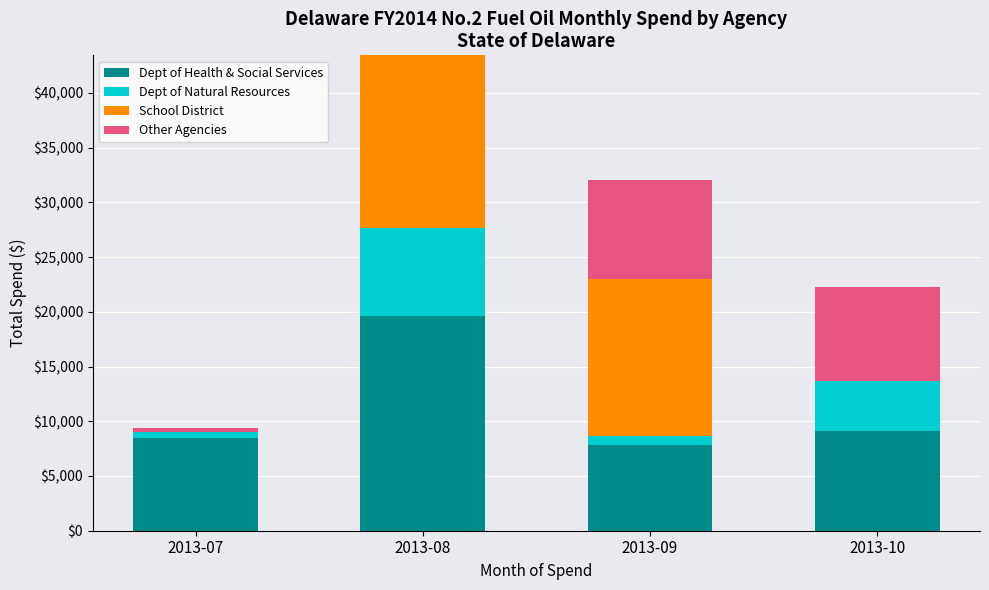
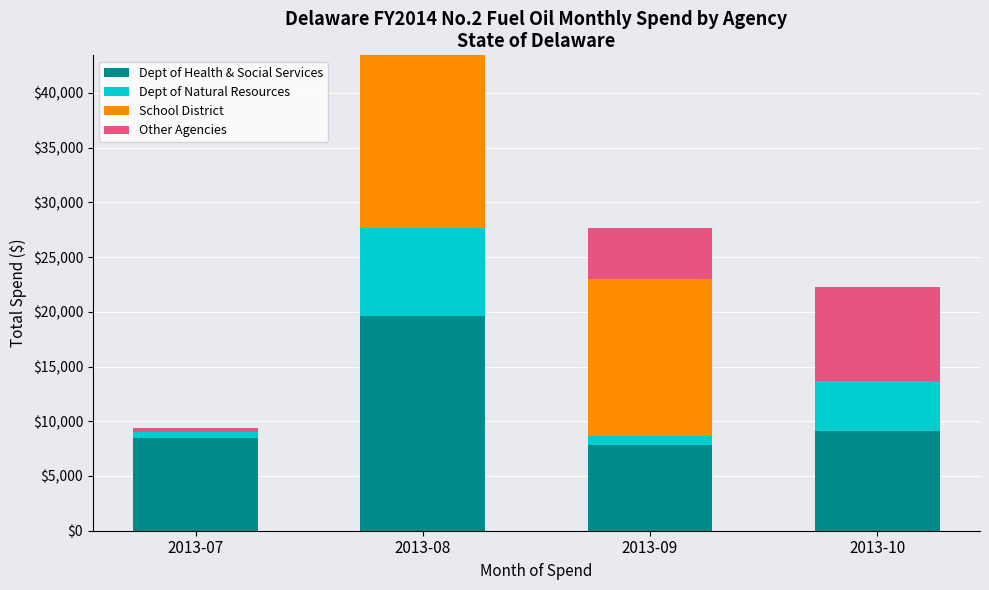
Other Agencies, 2013-09: $9,100 -> $4,700
